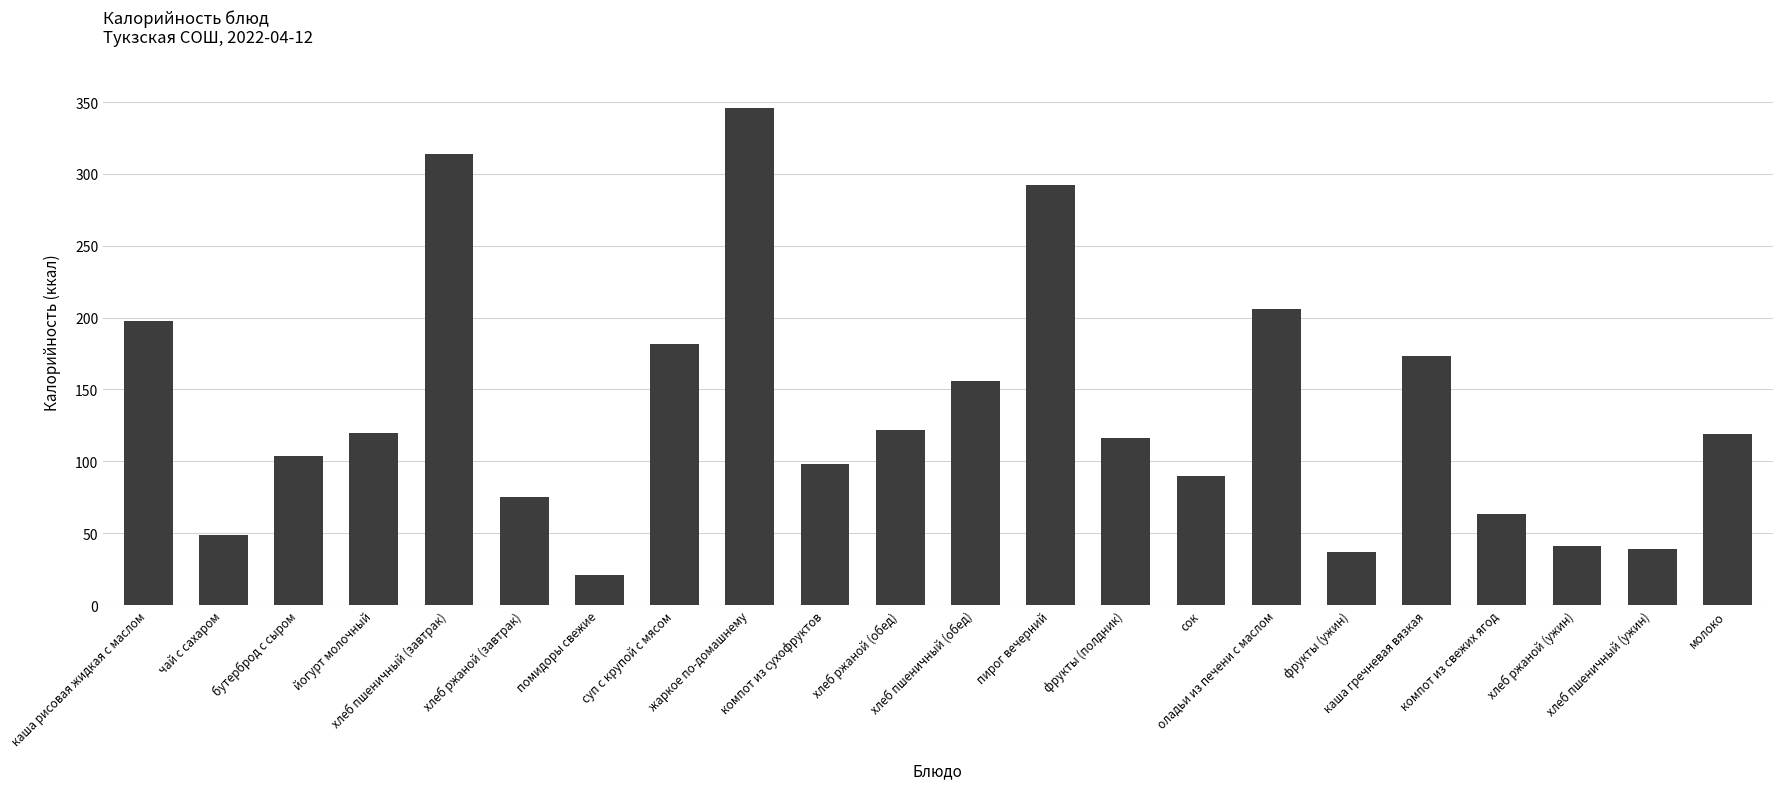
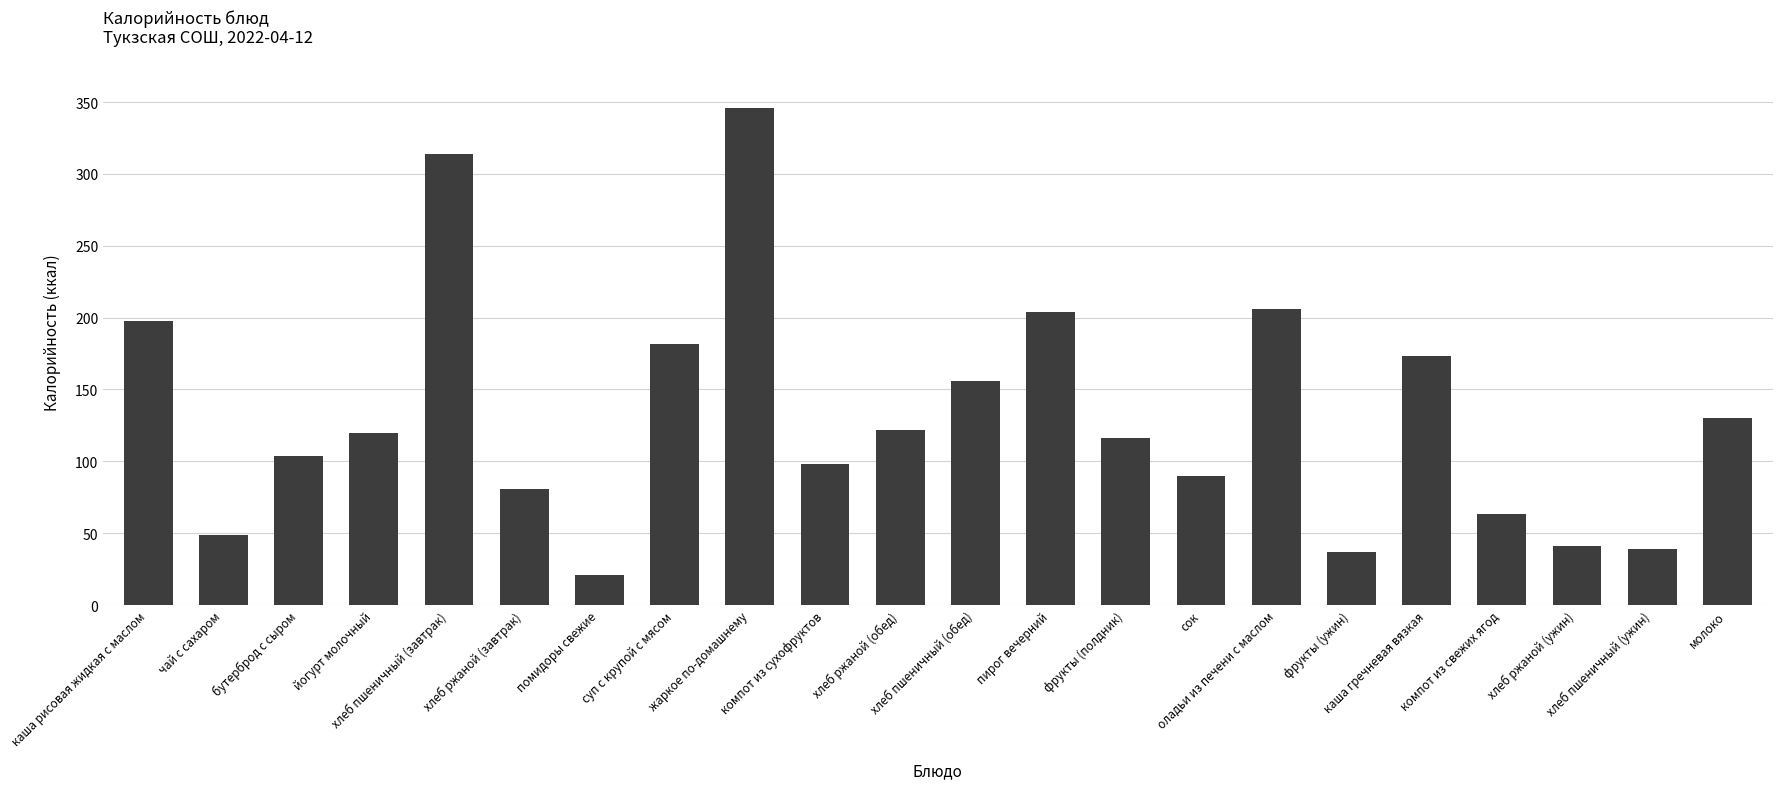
хлеб ржаной (завтрак): 75 -> 81
пирог вечерний: 292 -> 204
молоко: 119 -> 130
